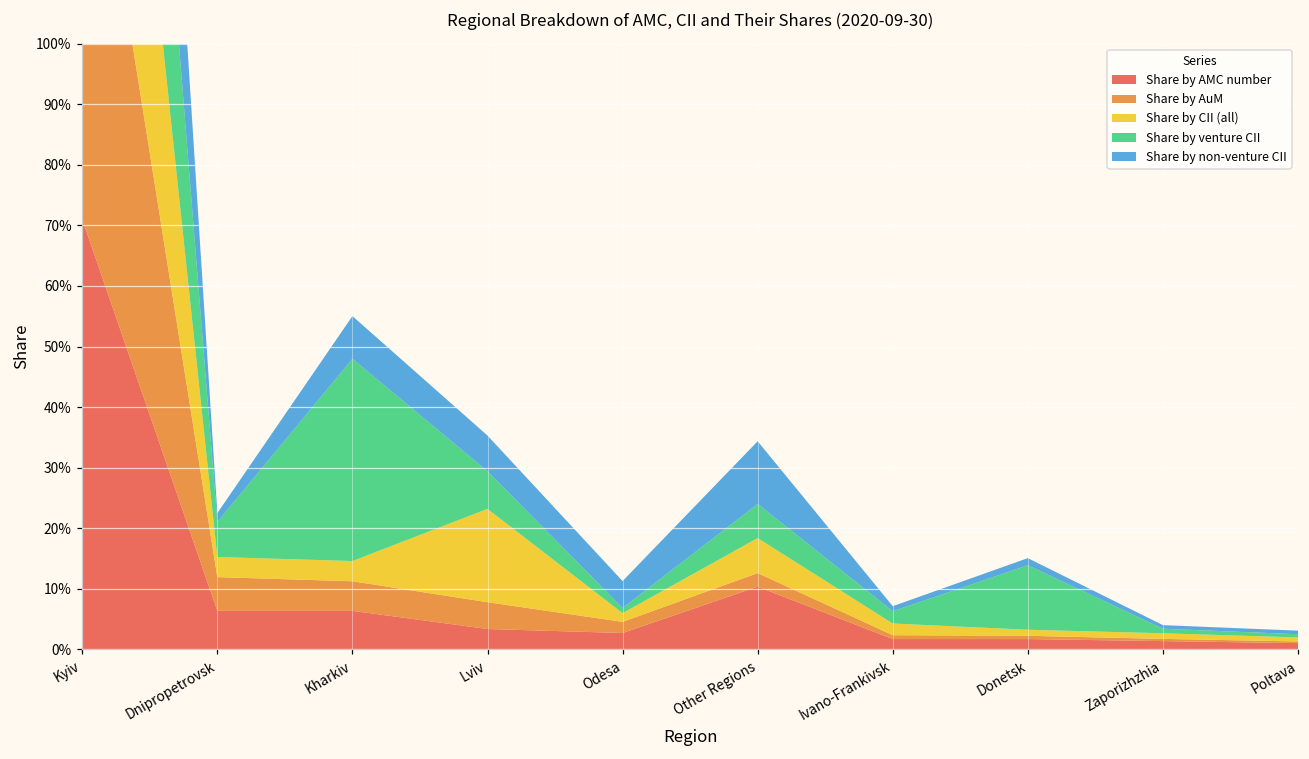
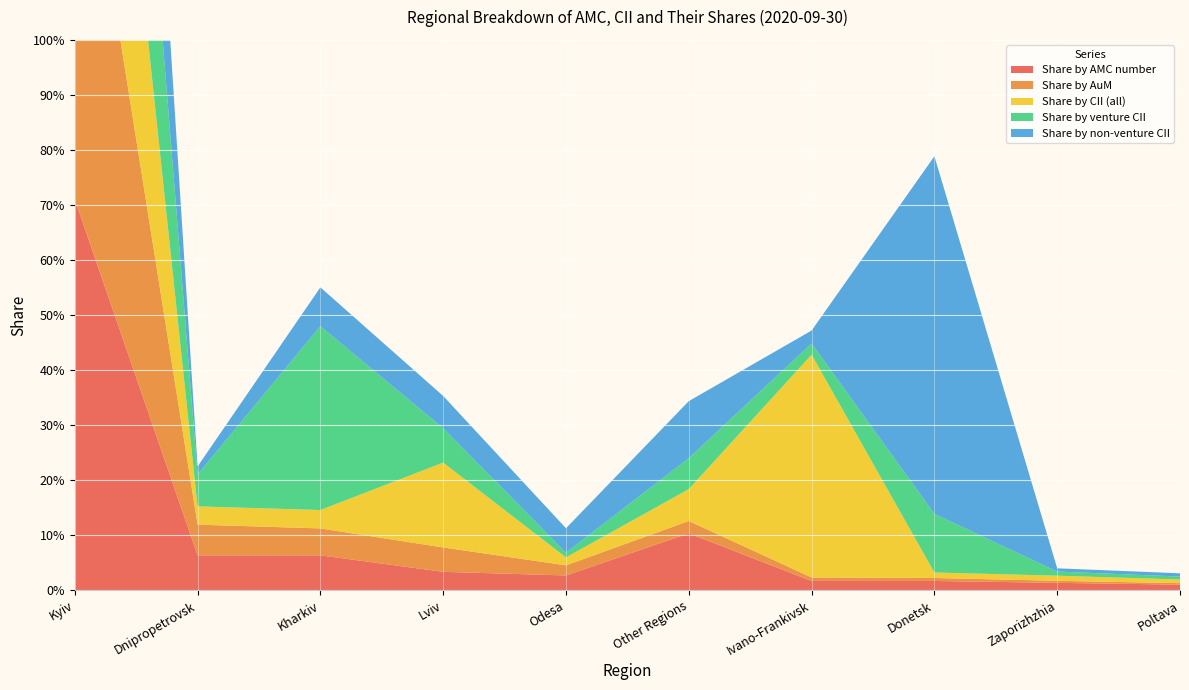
Share by CII (all), Ivano-Frankivsk: 2% -> 40%
Share by non-venture CII, Ivano-Frankivsk: 1% -> 2%
Share by non-venture CII, Donetsk: 1% -> 65%
